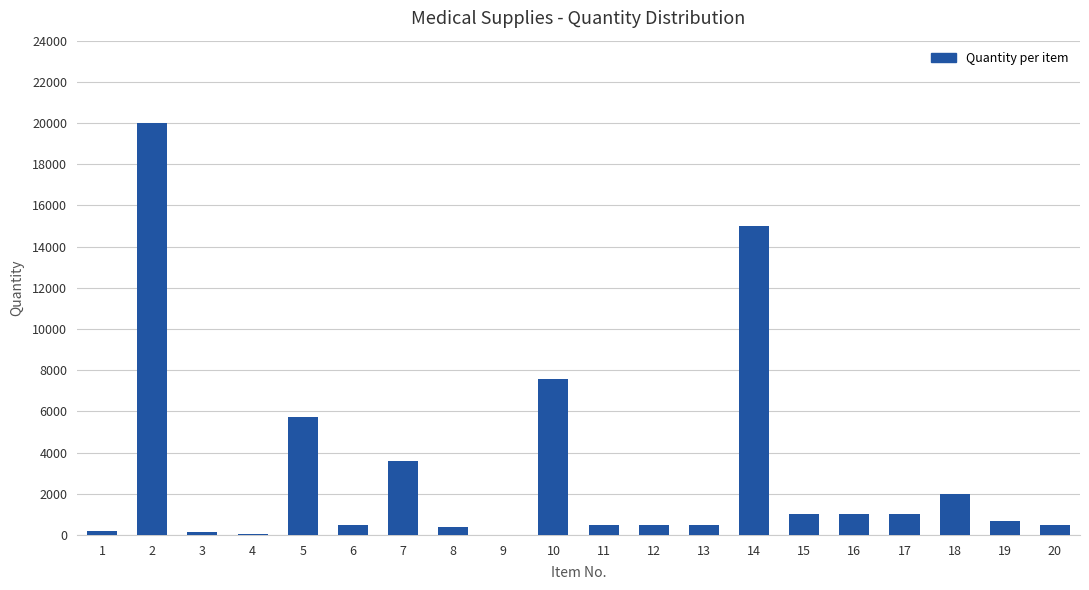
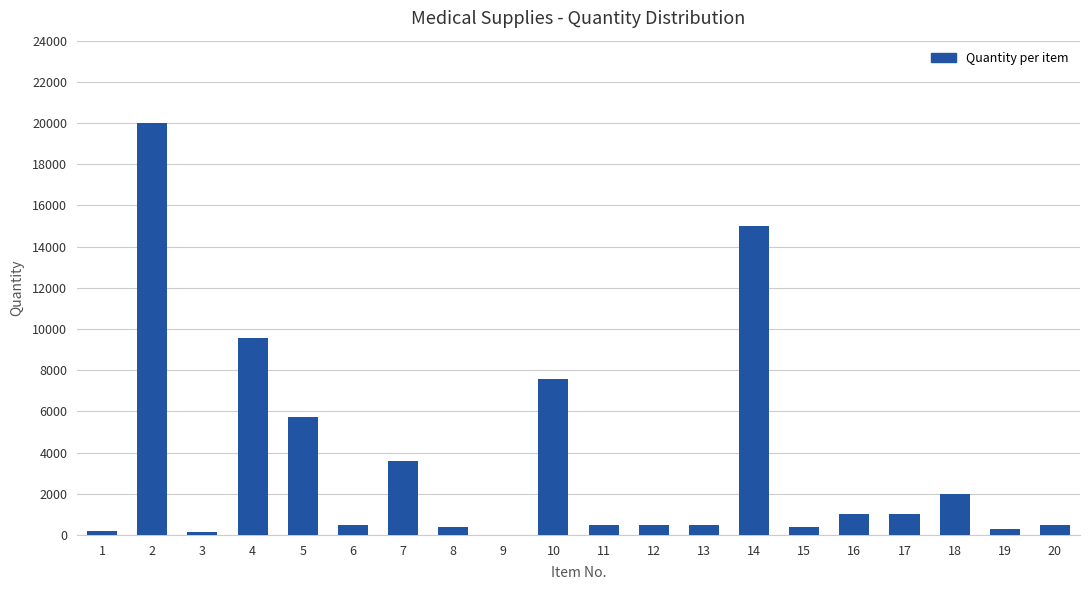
4: 100 -> 9600
15: 1000 -> 400
19: 700 -> 300
